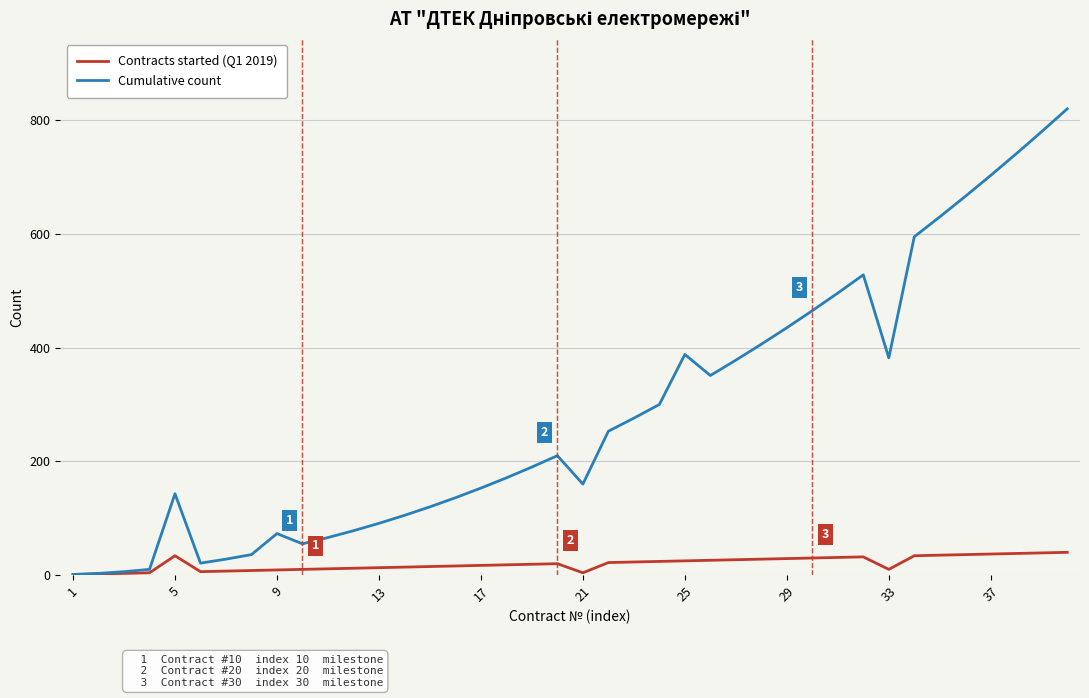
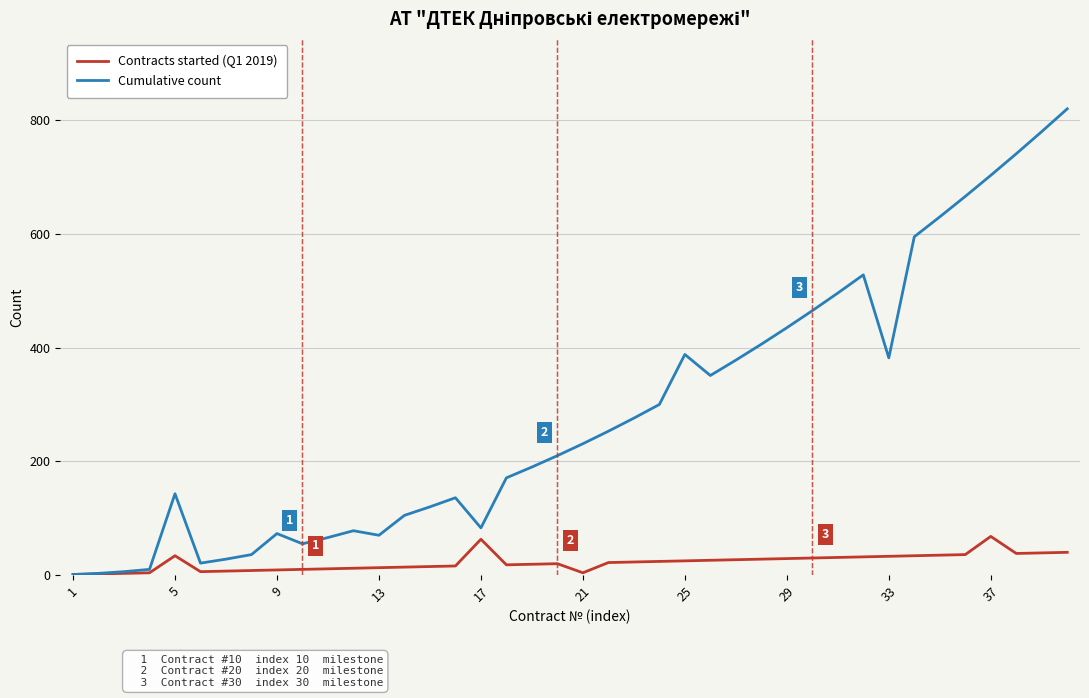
Cumulative count, 13: 90 -> 70
Contracts started (Q1 2019), 17: 20 -> 60
Cumulative count, 17: 150 -> 80
Cumulative count, 21: 160 -> 230
Contracts started (Q1 2019), 33: 10 -> 30
Contracts started (Q1 2019), 37: 40 -> 70
